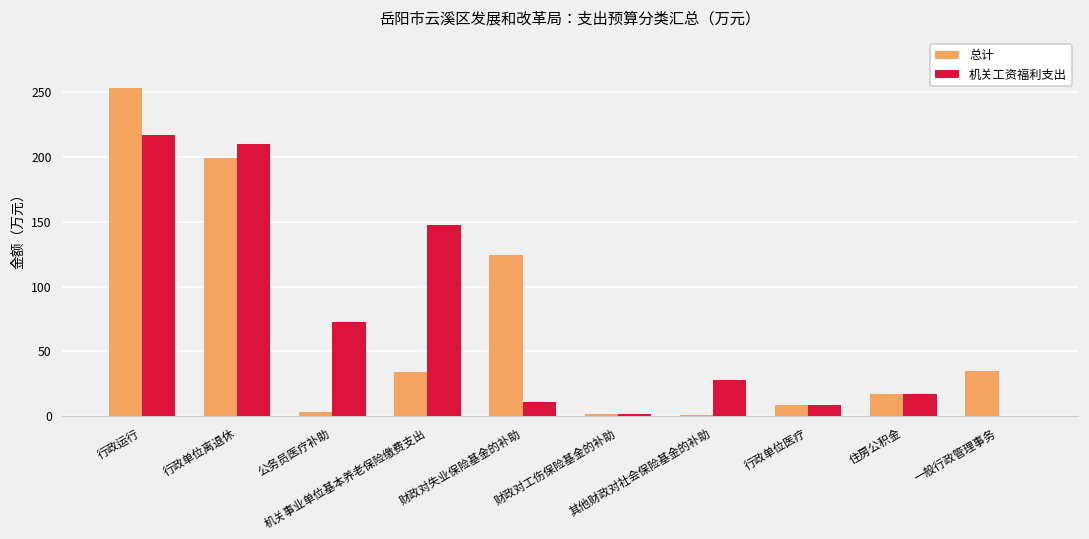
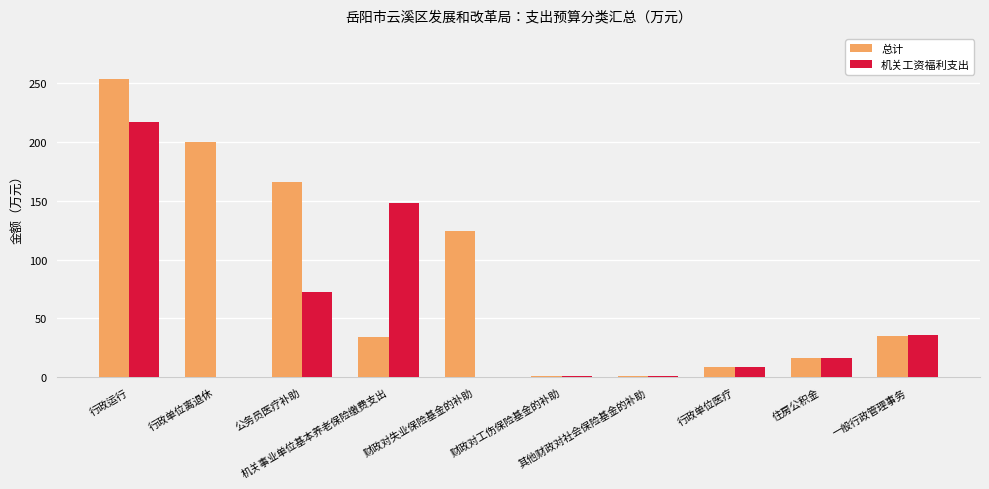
机关工资福利支出, 行政单位离退休: 210 -> 0
总计, 公务员医疗补助: 3 -> 166
机关工资福利支出, 财政对失业保险基金的补助: 11 -> 0
机关工资福利支出, 其他财政对社会保险基金的补助: 28 -> 1
机关工资福利支出, 一般行政管理事务: 0 -> 36
